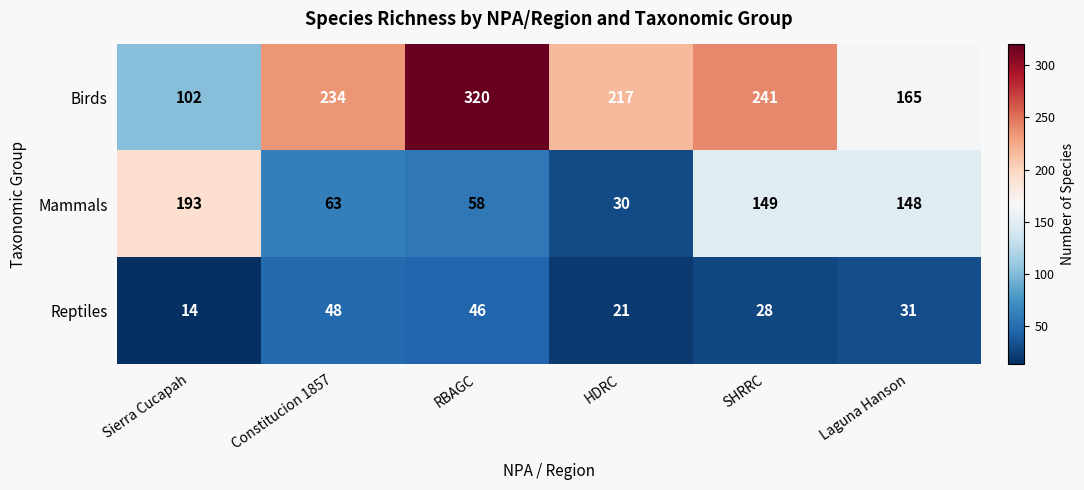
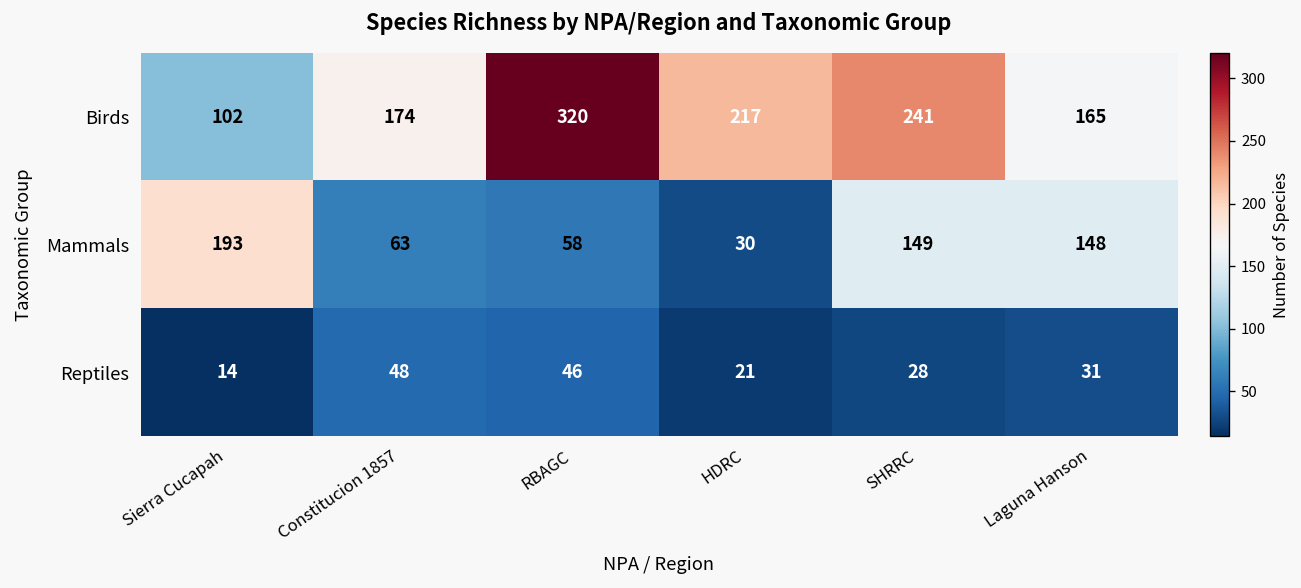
Birds, Constitucion 1857: 234 -> 174
